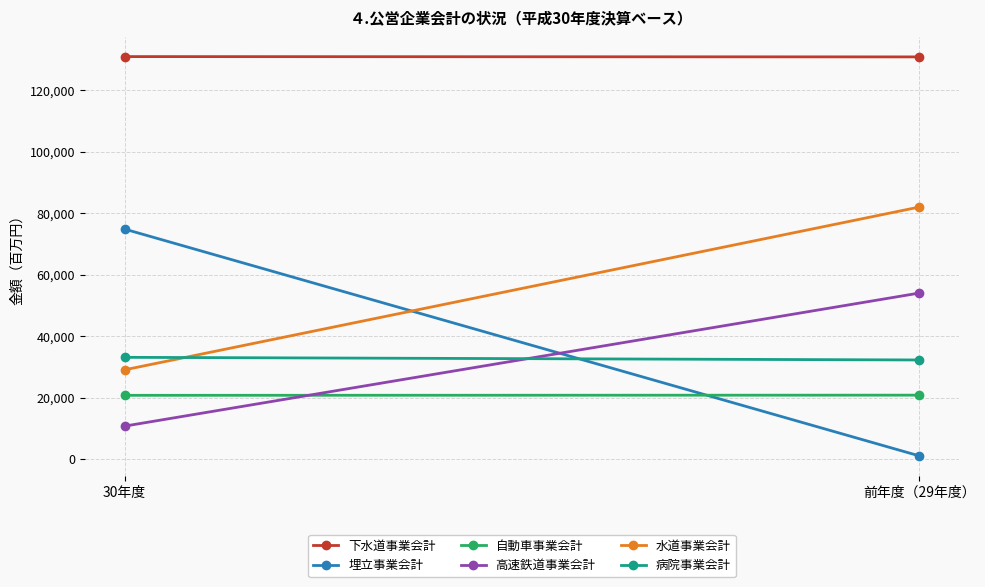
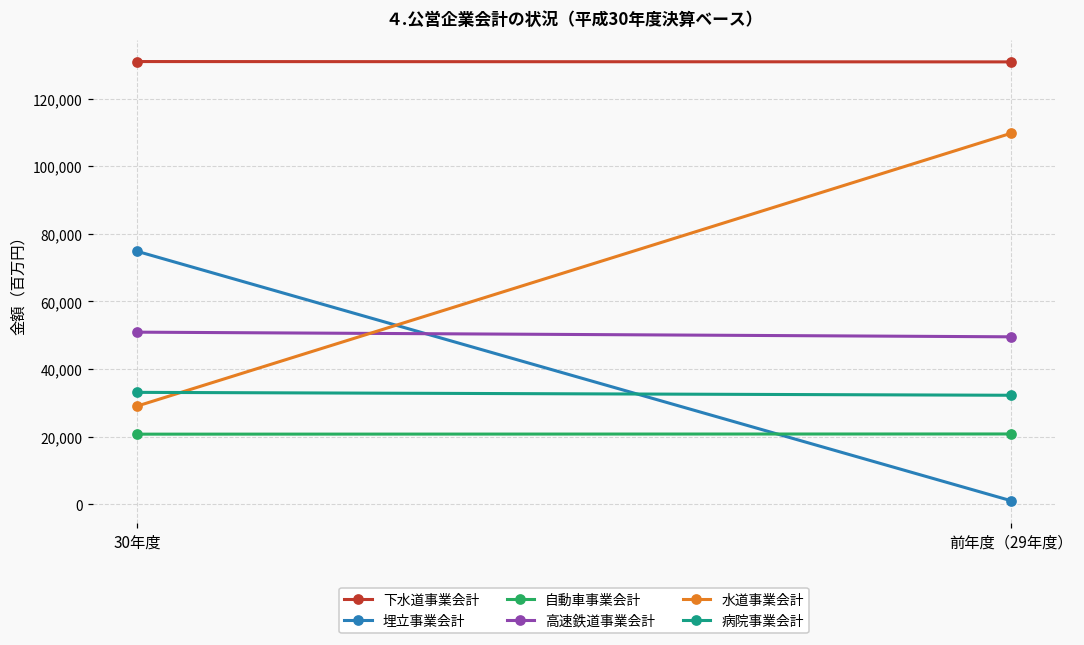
高速鉄道事業会計, 30年度: 11,000 -> 51,000
高速鉄道事業会計, 前年度（29年度）: 54,000 -> 50,000
水道事業会計, 前年度（29年度）: 82,000 -> 110,000
